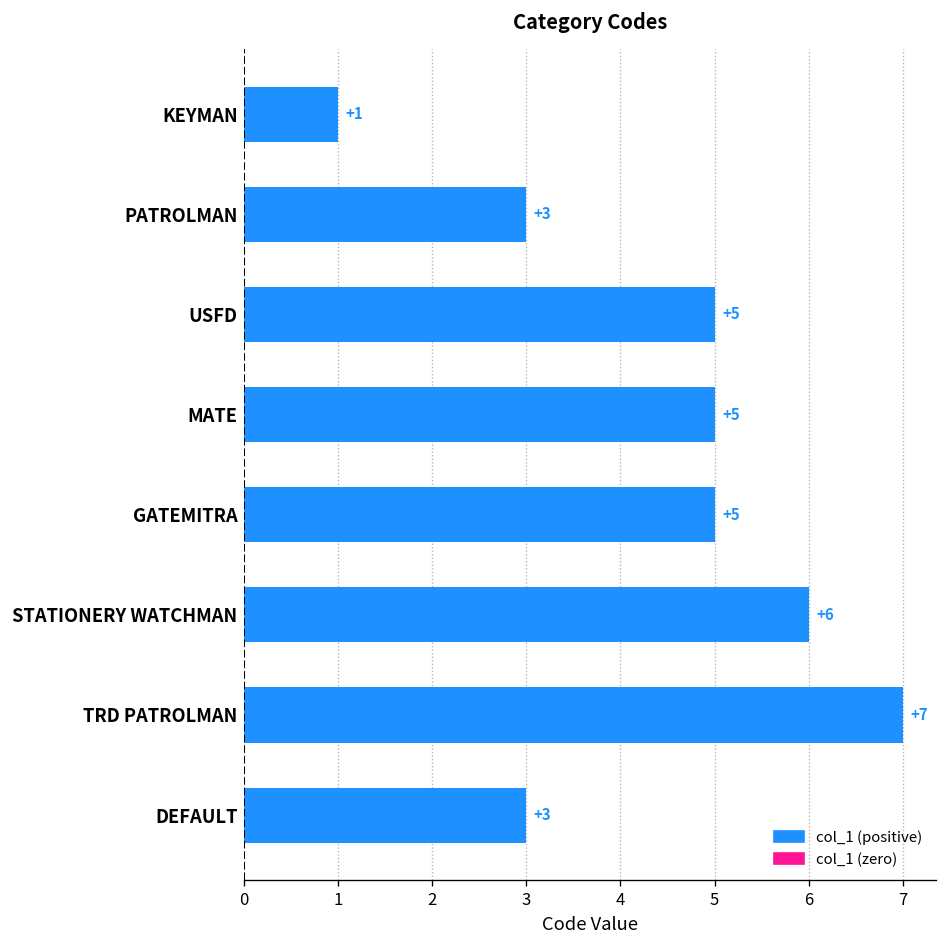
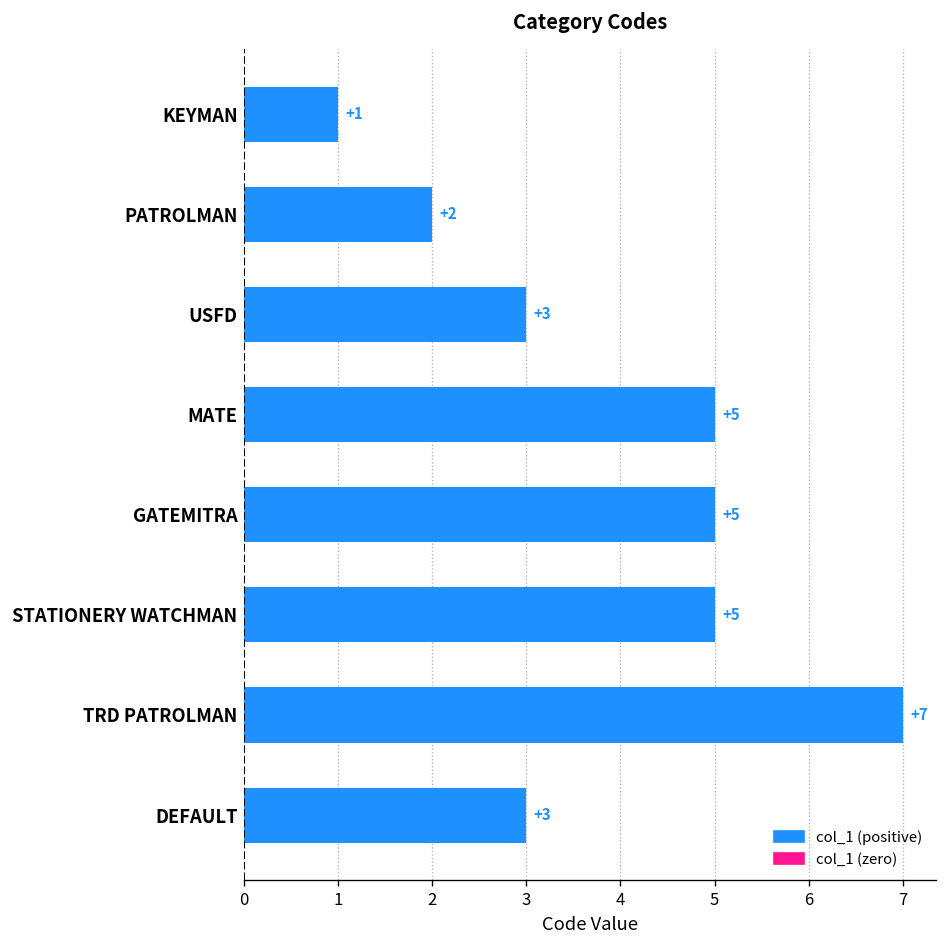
PATROLMAN: +3 -> +2
USFD: +5 -> +3
STATIONERY WATCHMAN: +6 -> +5
